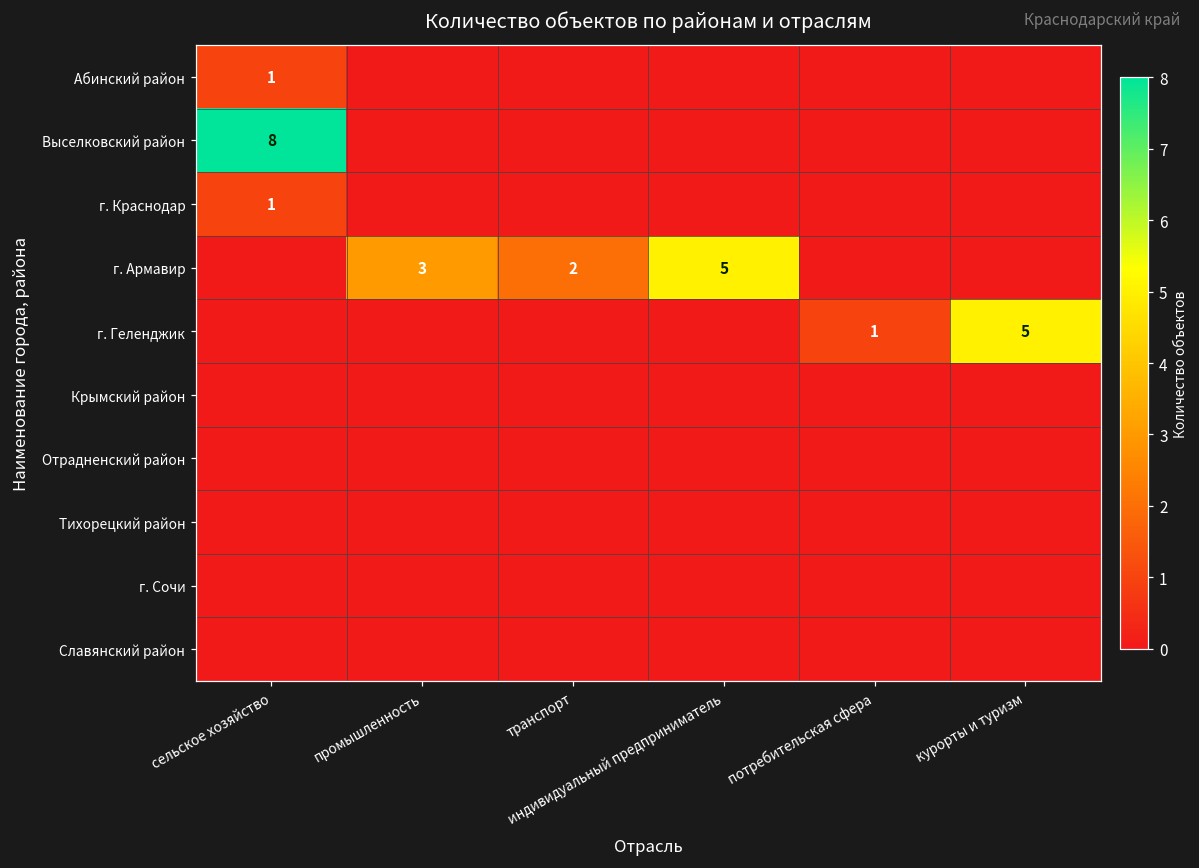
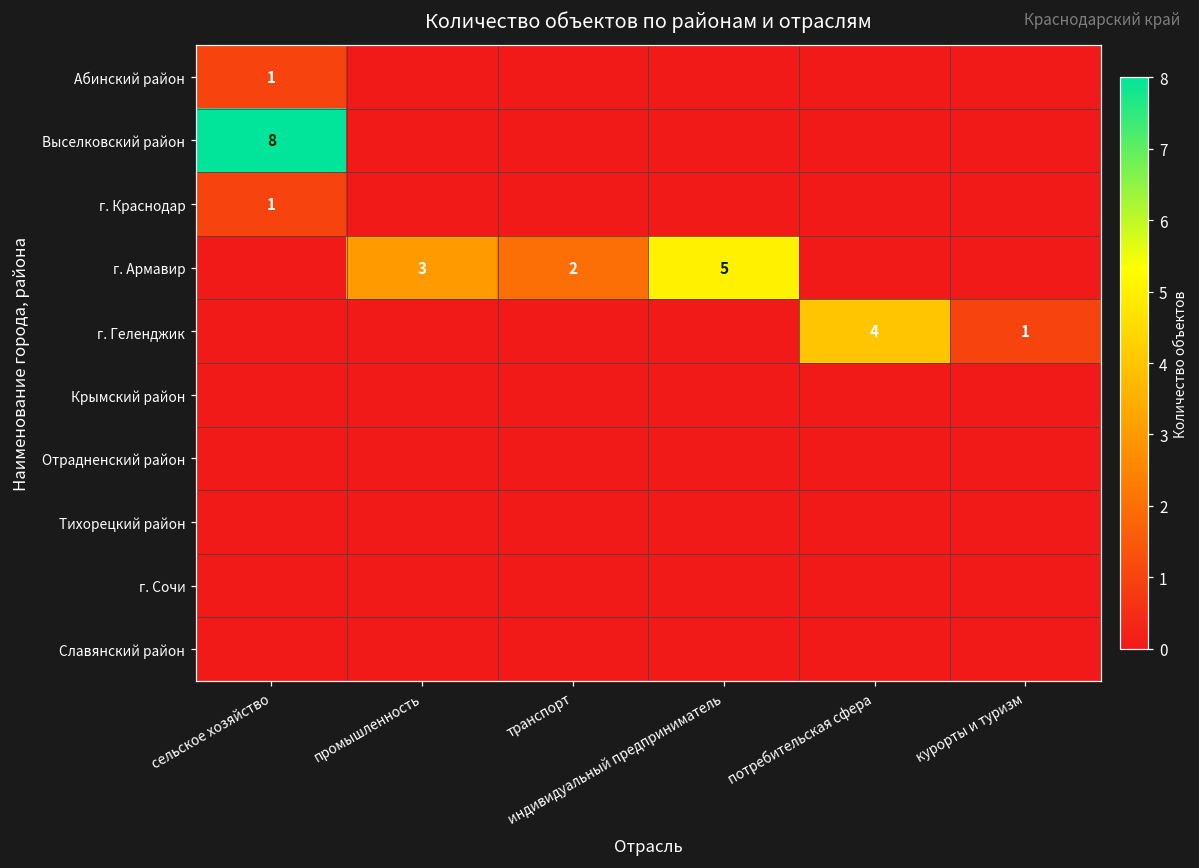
г. Геленджик, потребительская сфера: 1 -> 4
г. Геленджик, курорты и туризм: 5 -> 1
